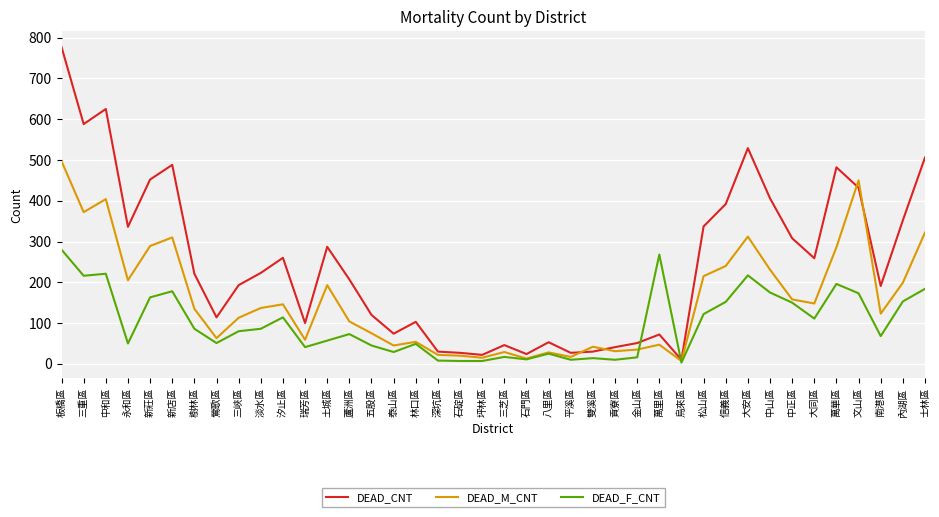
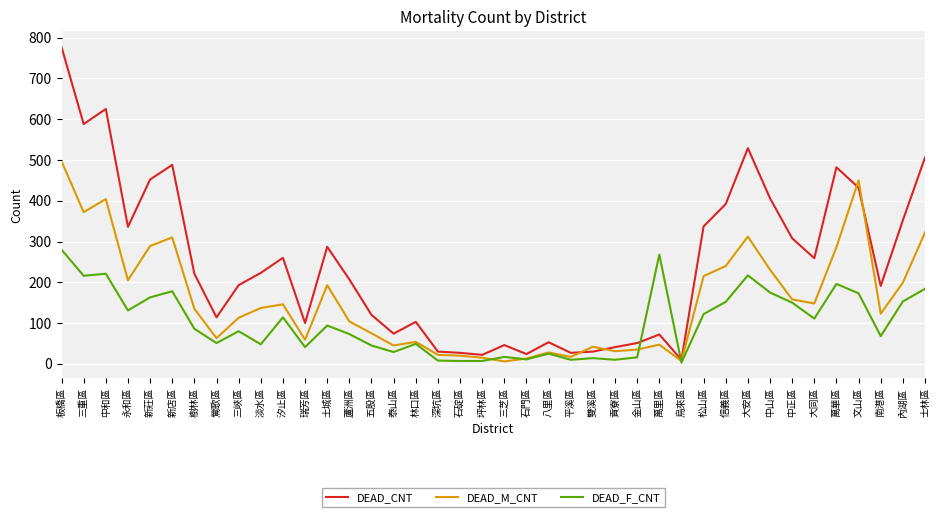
DEAD_F_CNT, 永和區: 50 -> 130
DEAD_F_CNT, 淡水區: 90 -> 50
DEAD_F_CNT, 土城區: 60 -> 90
DEAD_M_CNT, 三芝區: 30 -> 10
